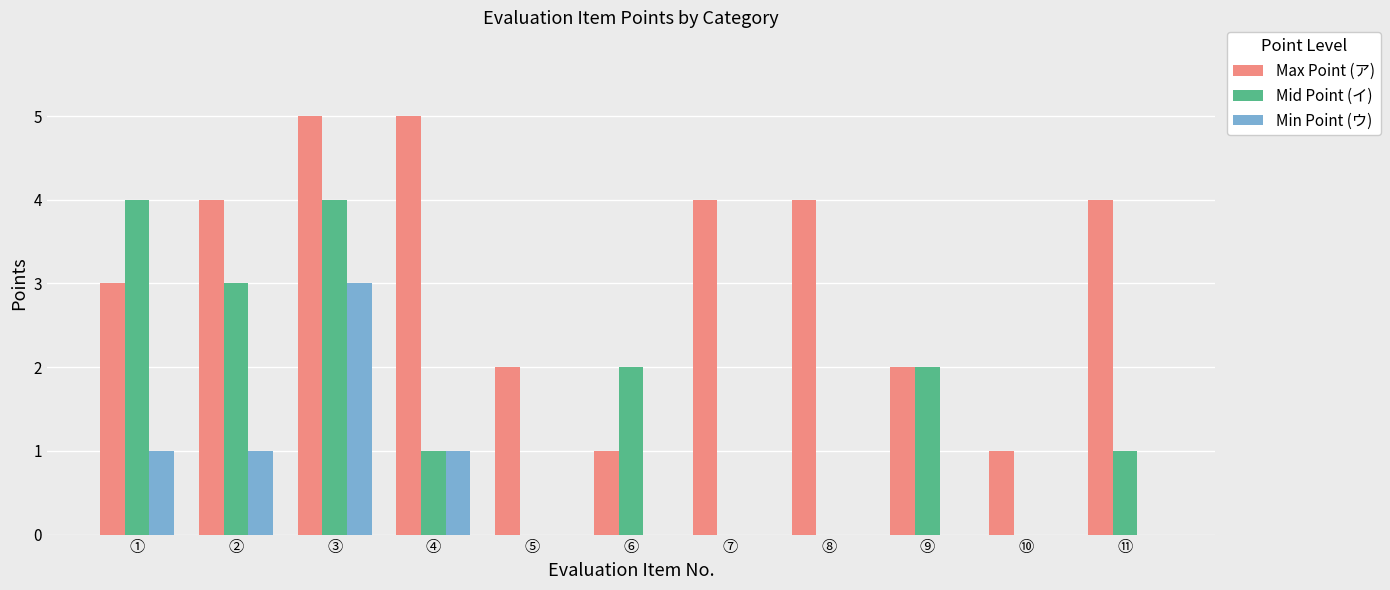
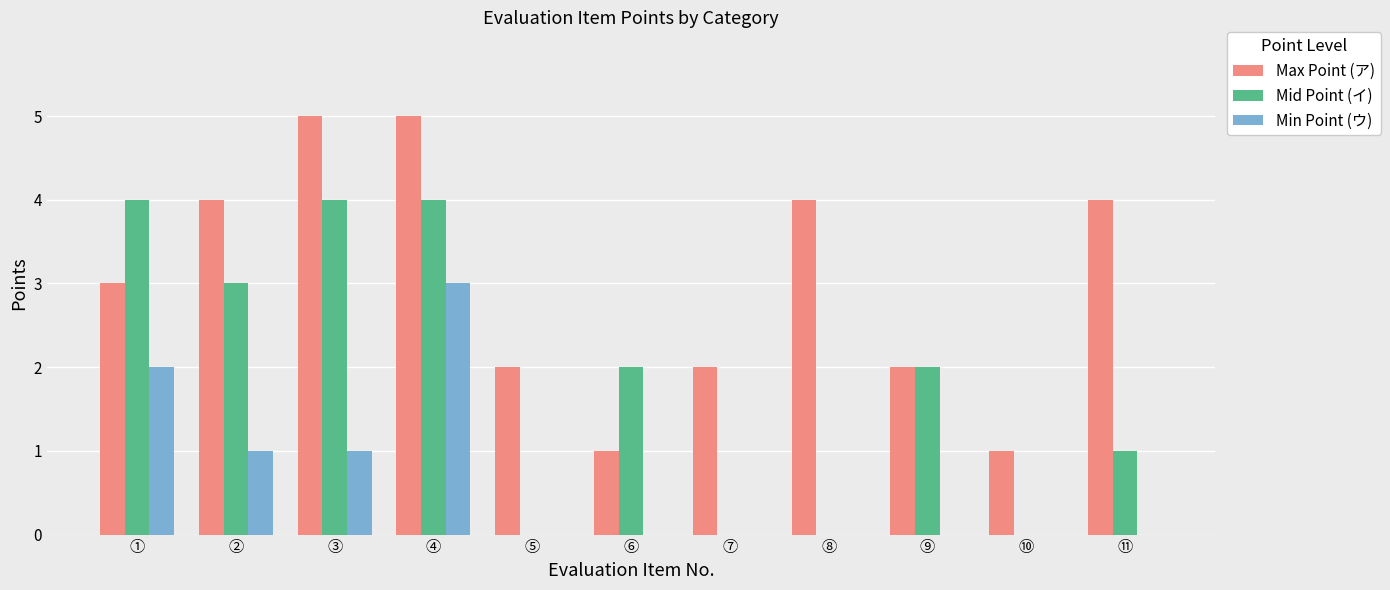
Min Point (ウ), ①: 1 -> 2
Min Point (ウ), ③: 3 -> 1
Mid Point (イ), ④: 1 -> 4
Min Point (ウ), ④: 1 -> 3
Max Point (ア), ⑦: 4 -> 2
